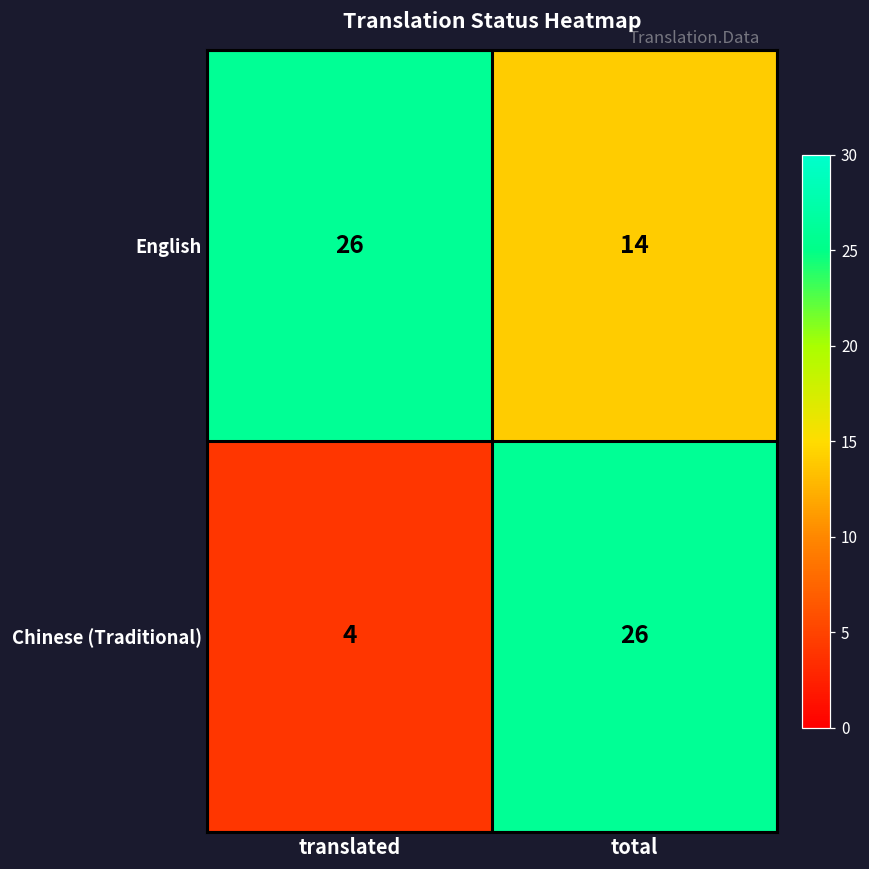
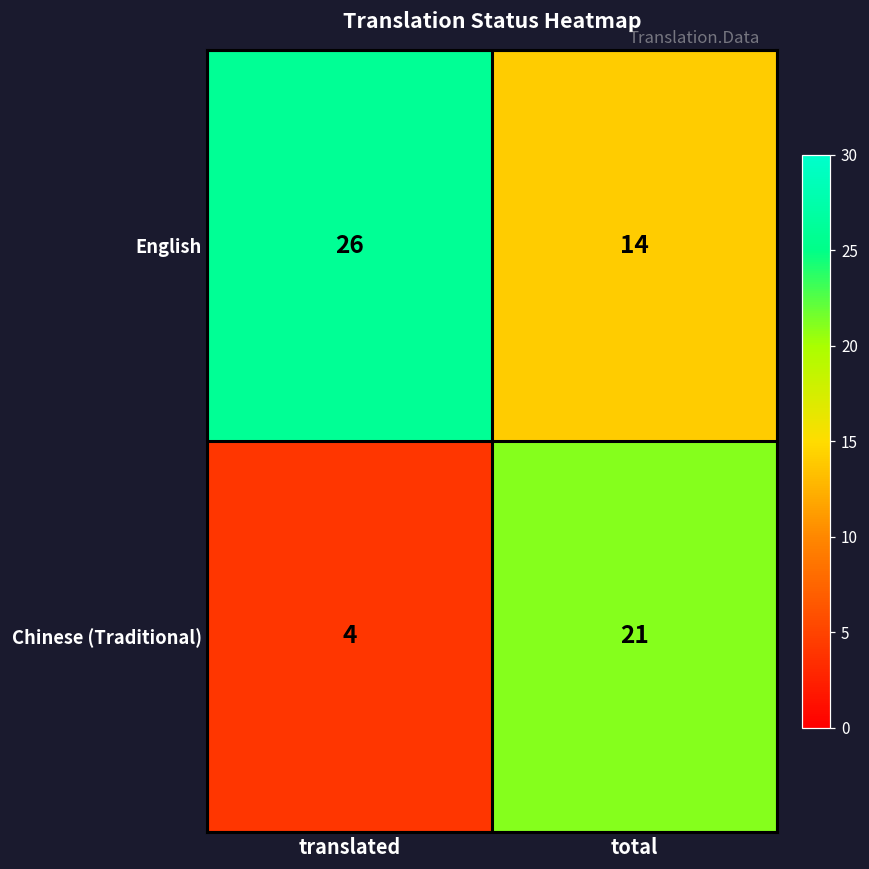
Chinese (Traditional), total: 26 -> 21
